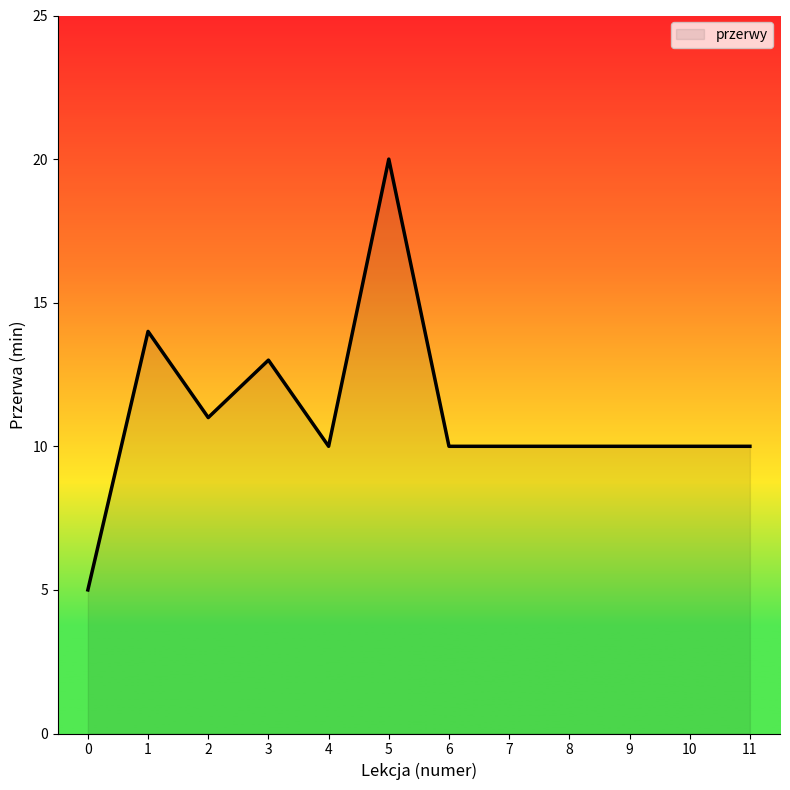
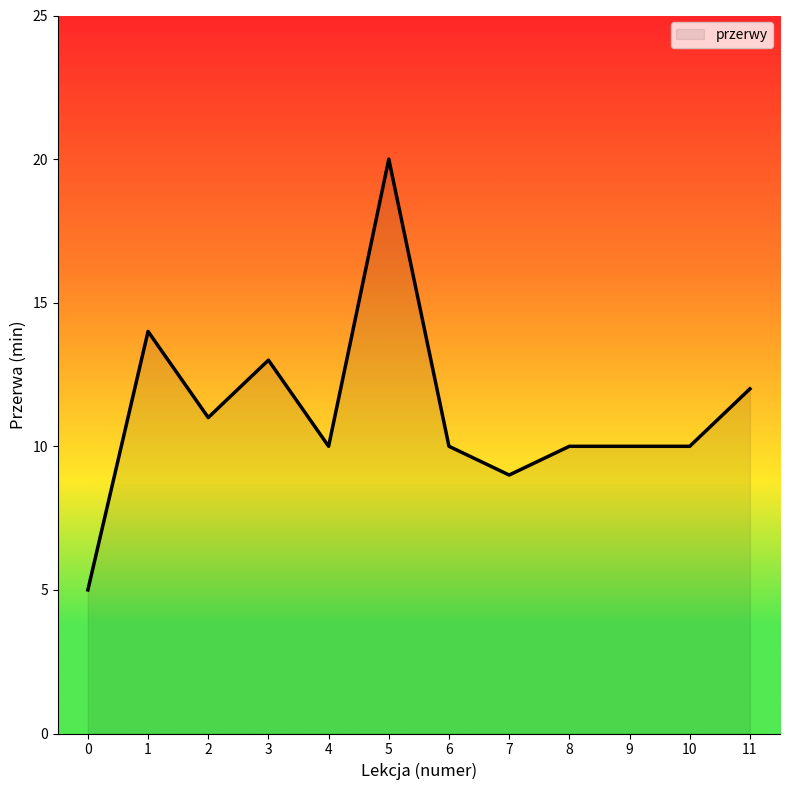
7: 10 -> 9
11: 10 -> 12
